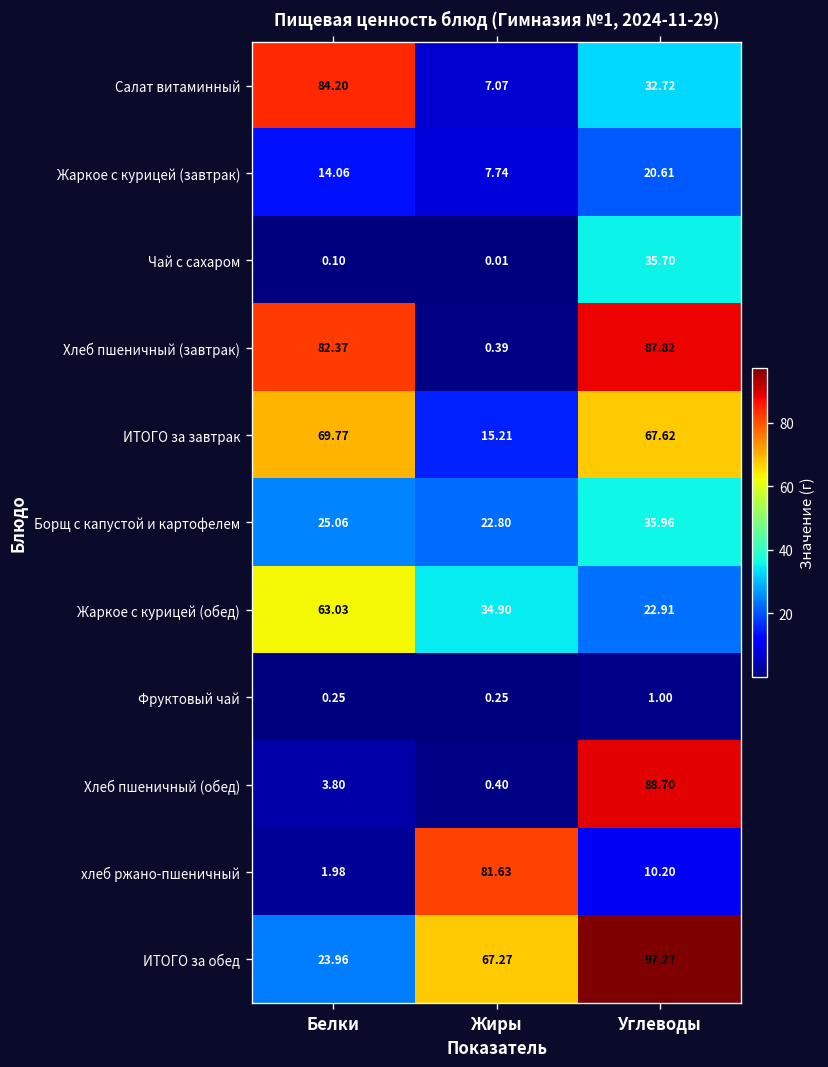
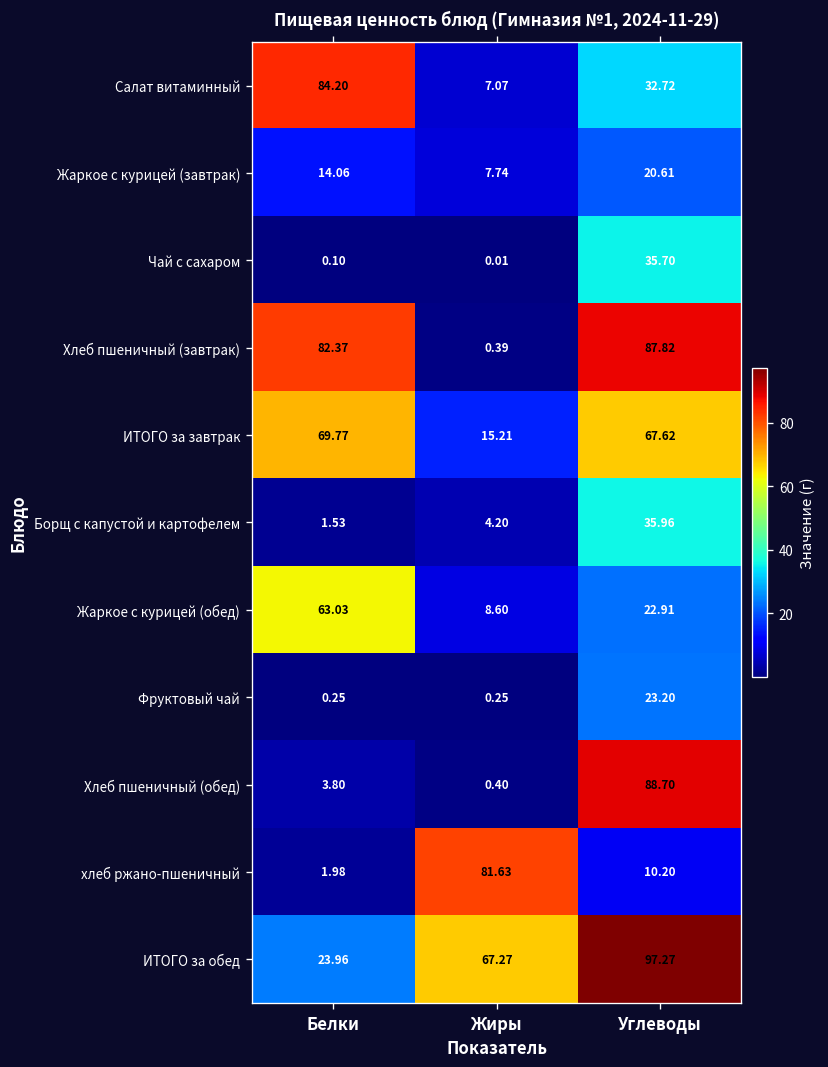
Борщ с капустой и картофелем, Белки: 25.06 -> 1.53
Борщ с капустой и картофелем, Жиры: 22.80 -> 4.20
Жаркое с курицей (обед), Жиры: 34.90 -> 8.60
Фруктовый чай, Углеводы: 1.00 -> 23.20
